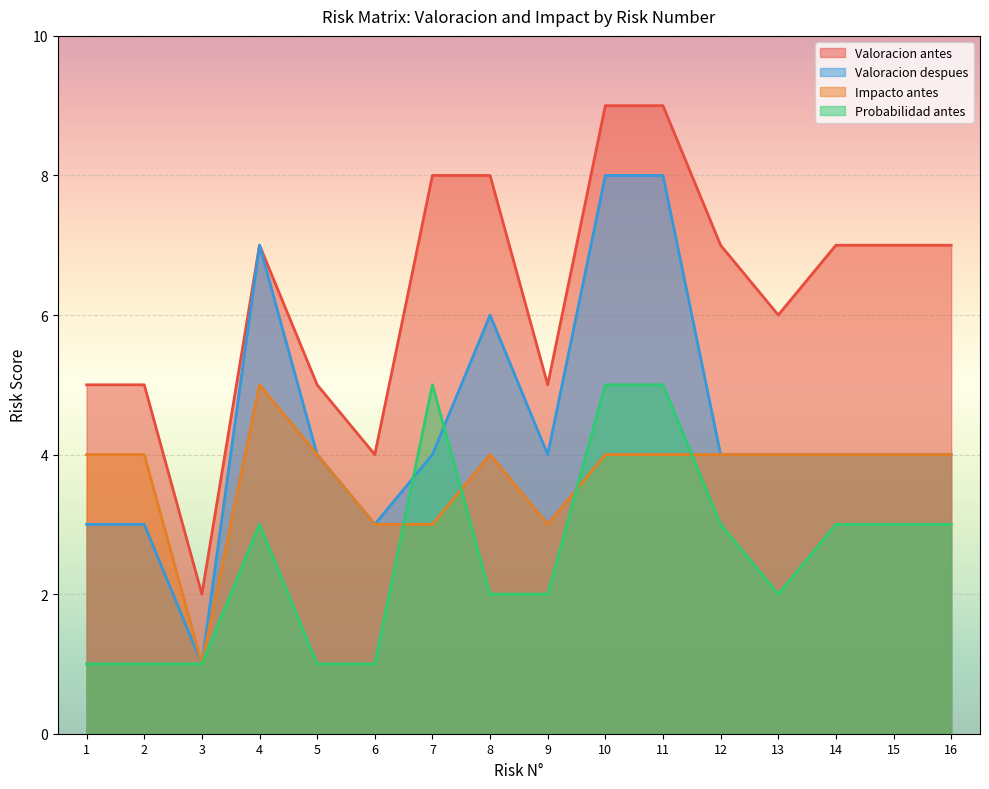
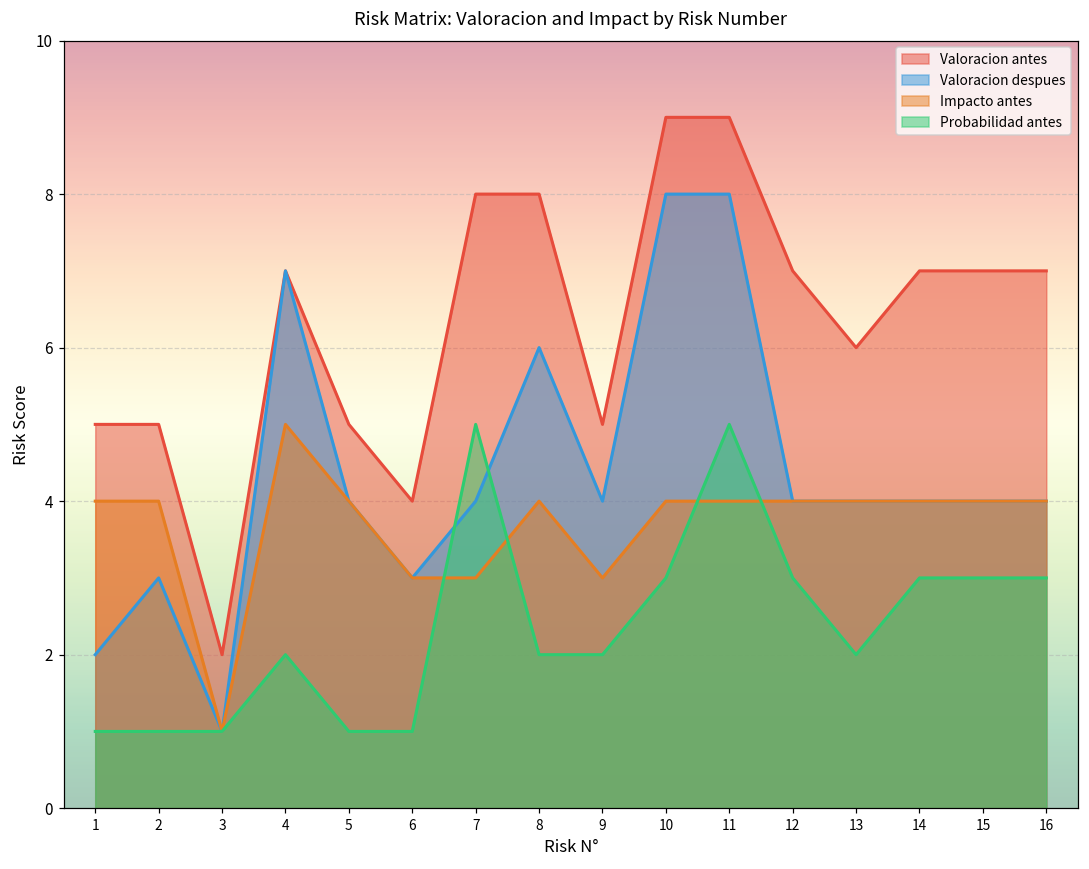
Valoracion despues, 1: 3 -> 2
Probabilidad antes, 4: 3 -> 2
Probabilidad antes, 10: 5 -> 3
